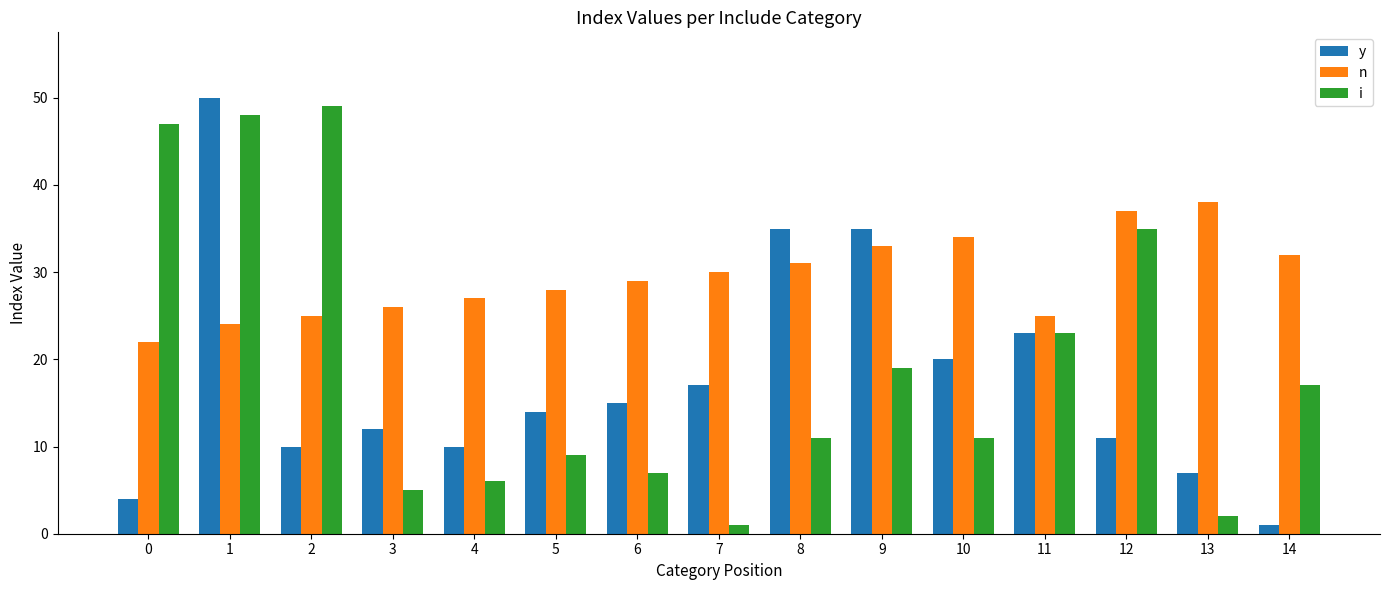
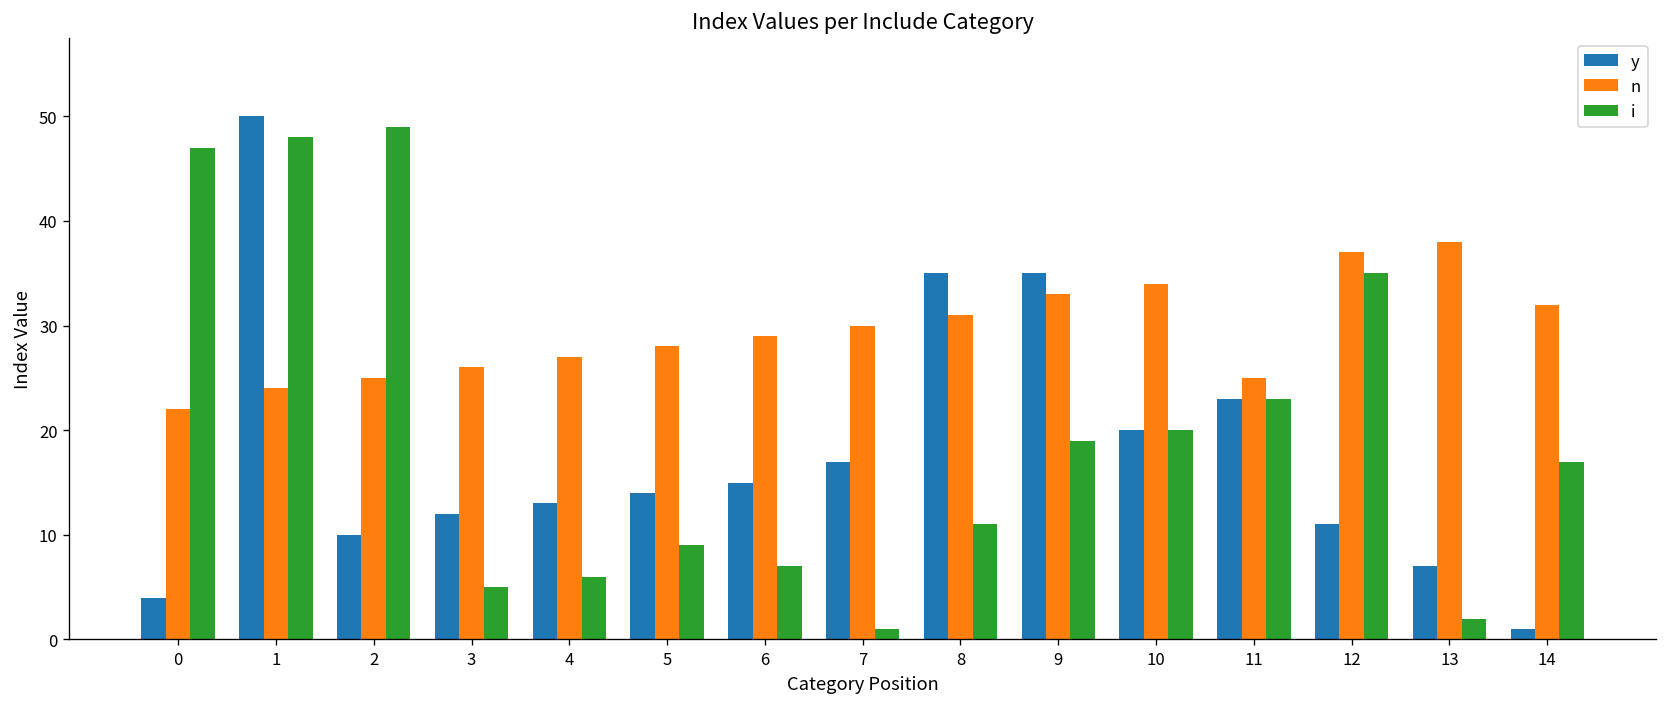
y, 4: 10 -> 13
i, 10: 11 -> 20
